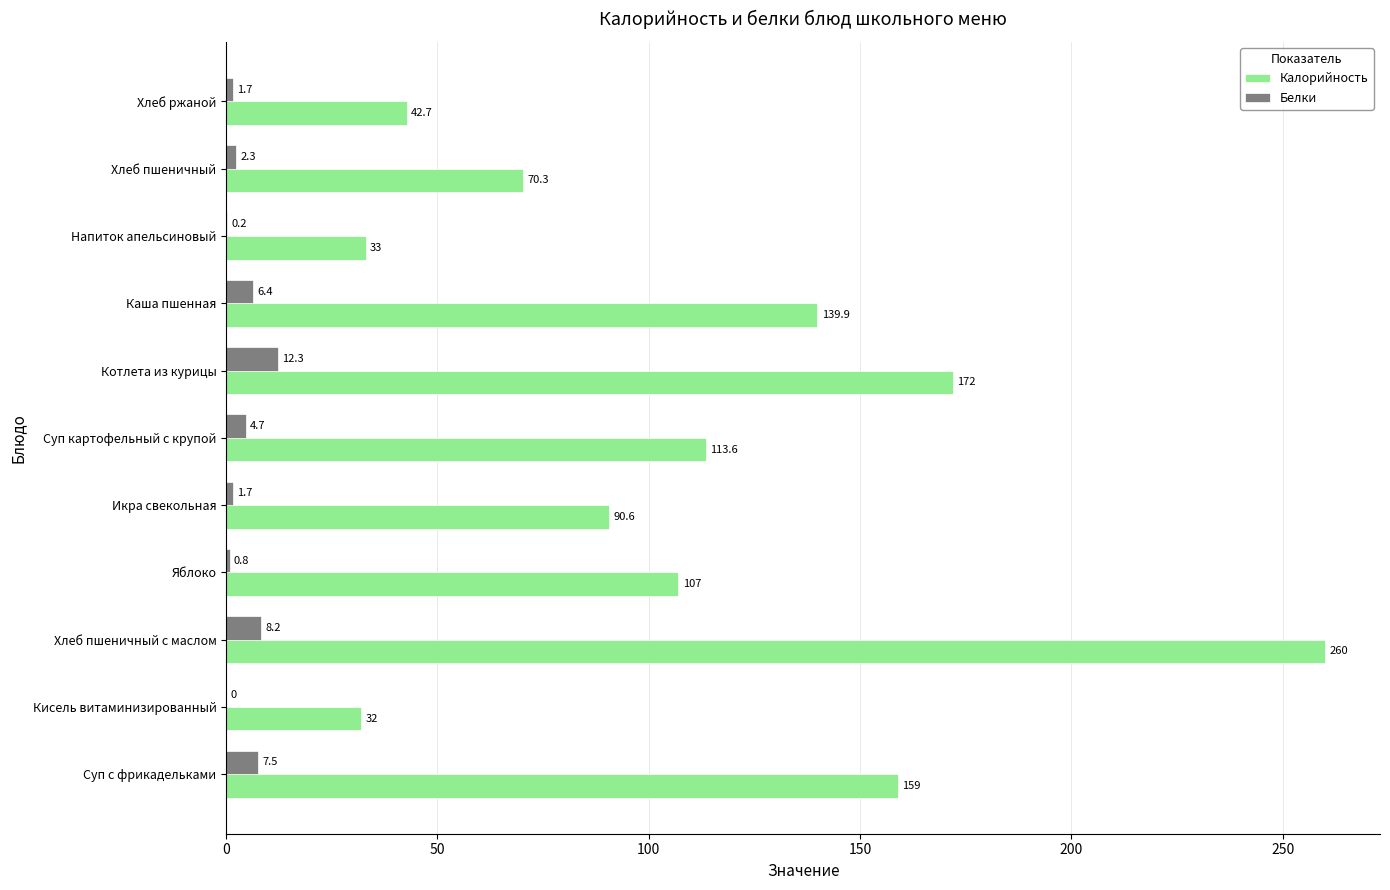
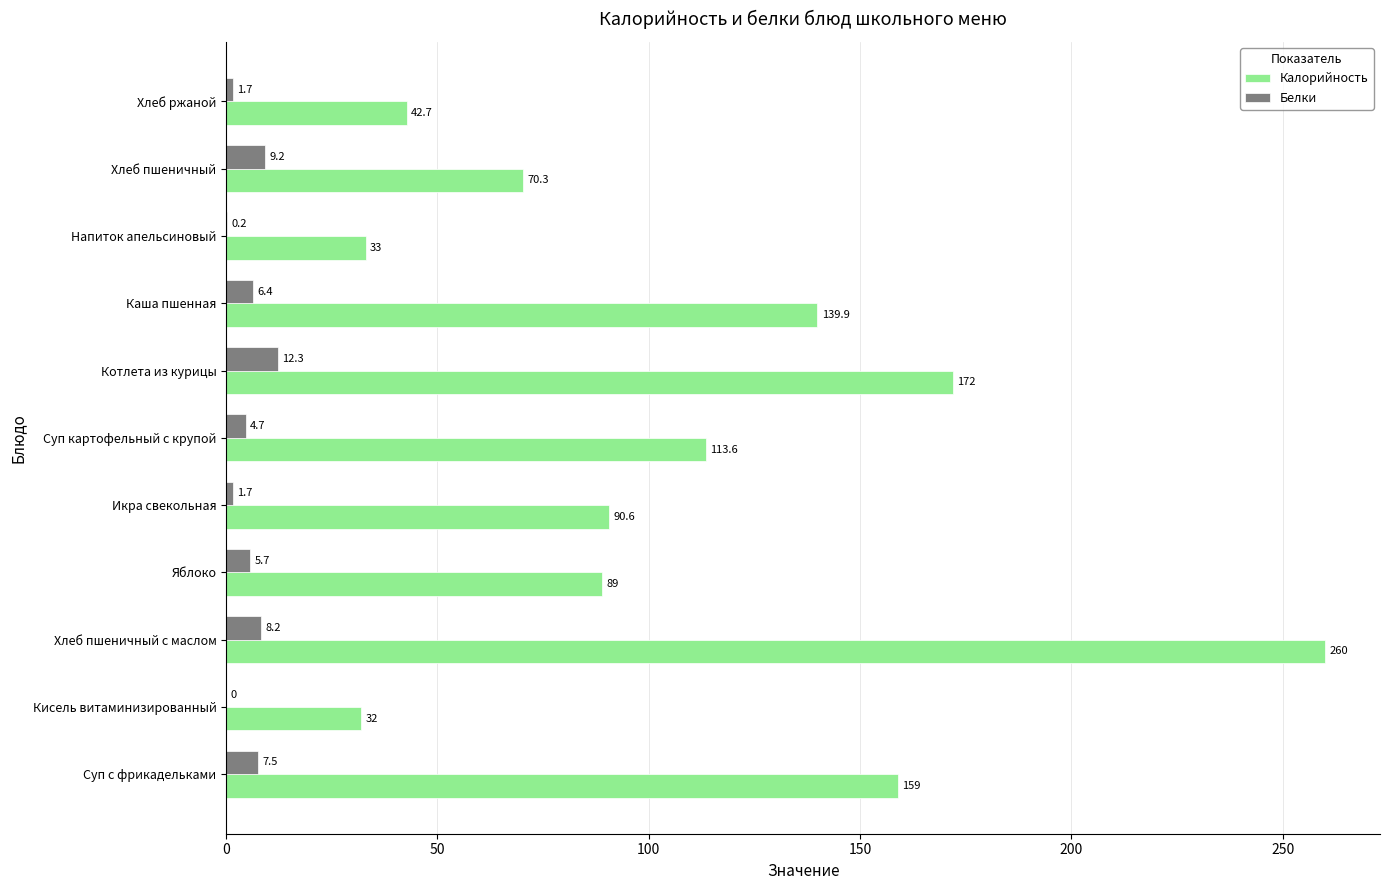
Белки, Хлеб пшеничный: 2.3 -> 9.2
Белки, Яблоко: 0.8 -> 5.7
Калорийность, Яблоко: 107 -> 89
